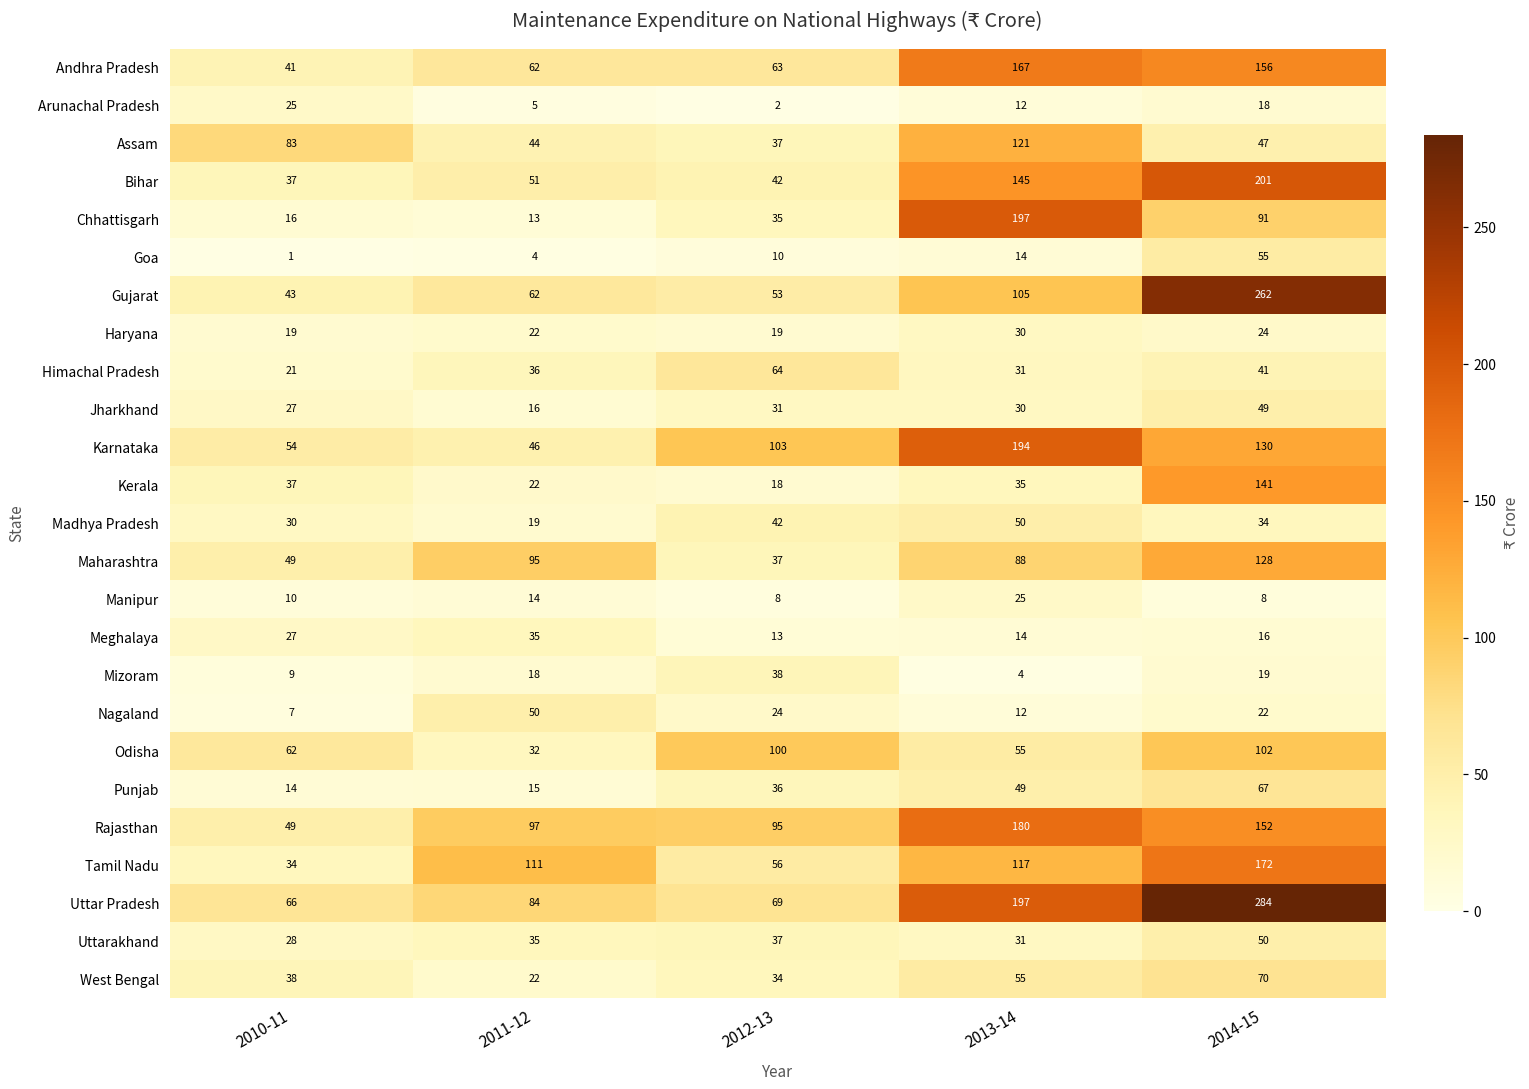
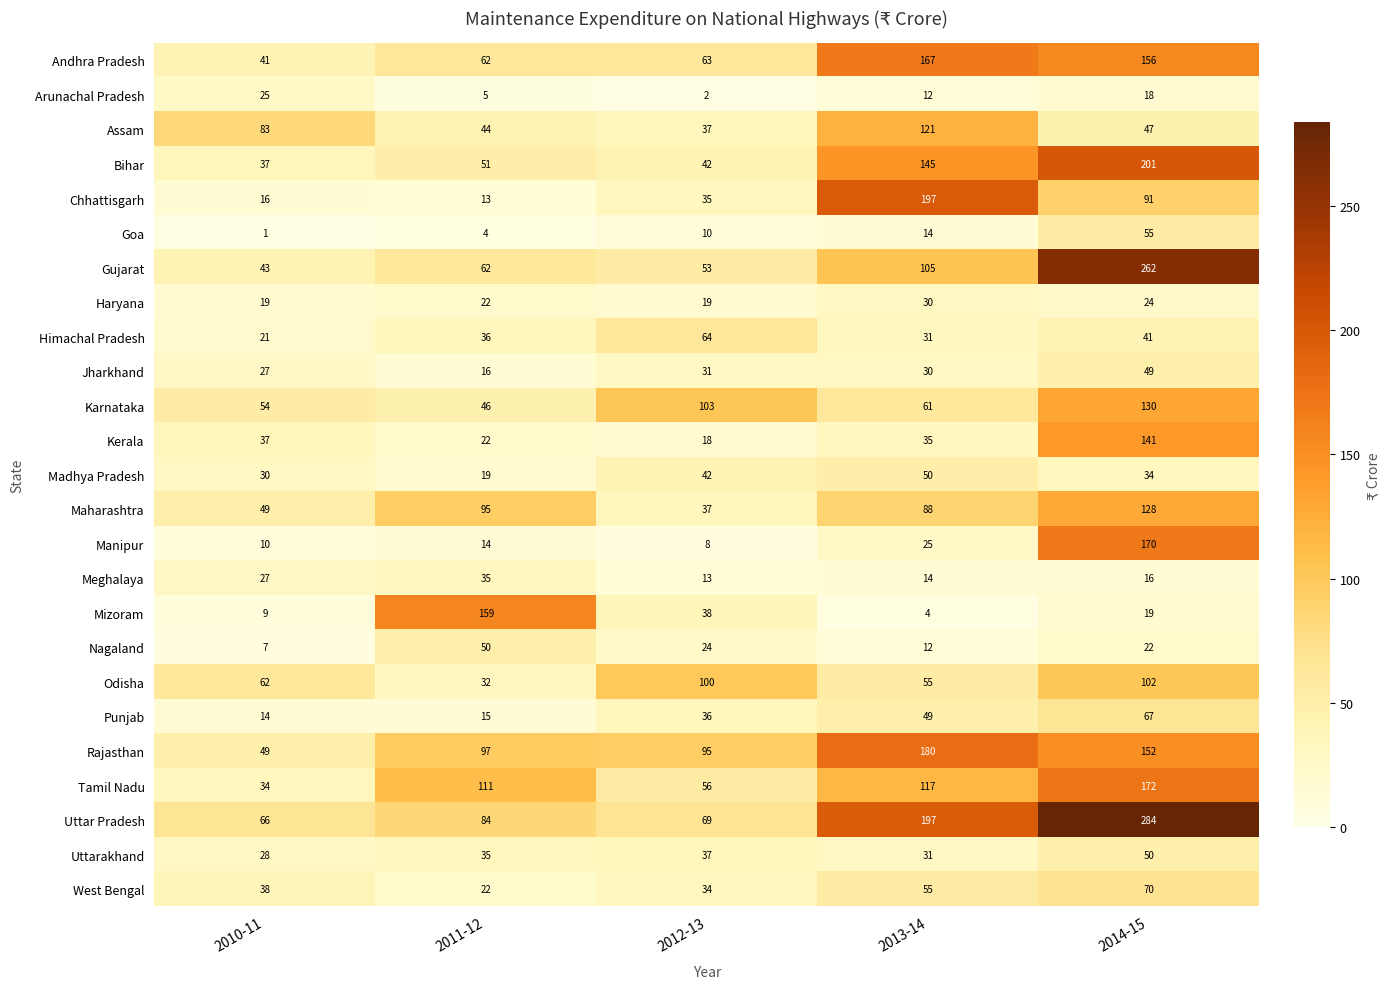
Karnataka, 2013-14: 194 -> 61
Manipur, 2014-15: 8 -> 170
Mizoram, 2011-12: 18 -> 159
